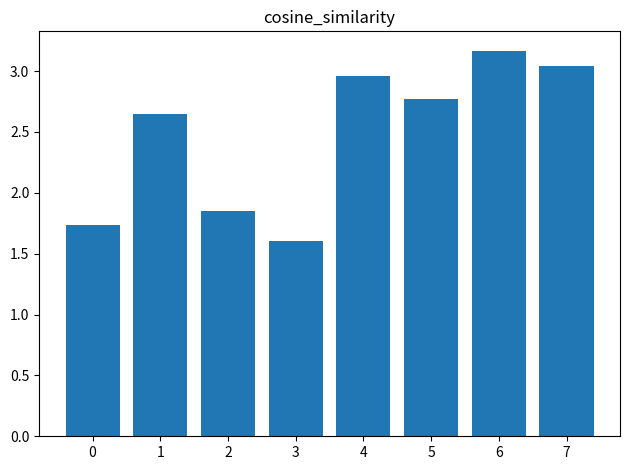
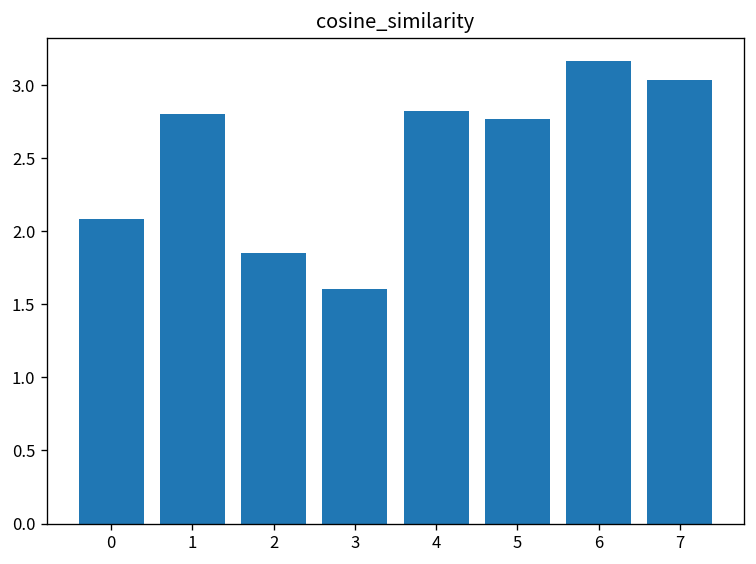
0: 1.74 -> 2.09
1: 2.65 -> 2.81
4: 2.96 -> 2.82
